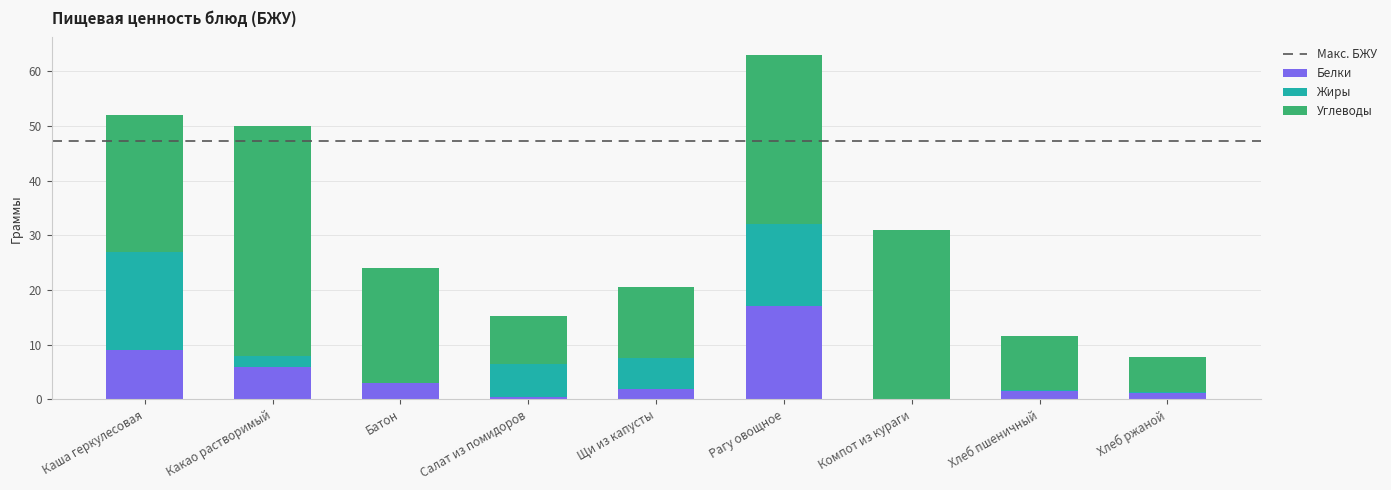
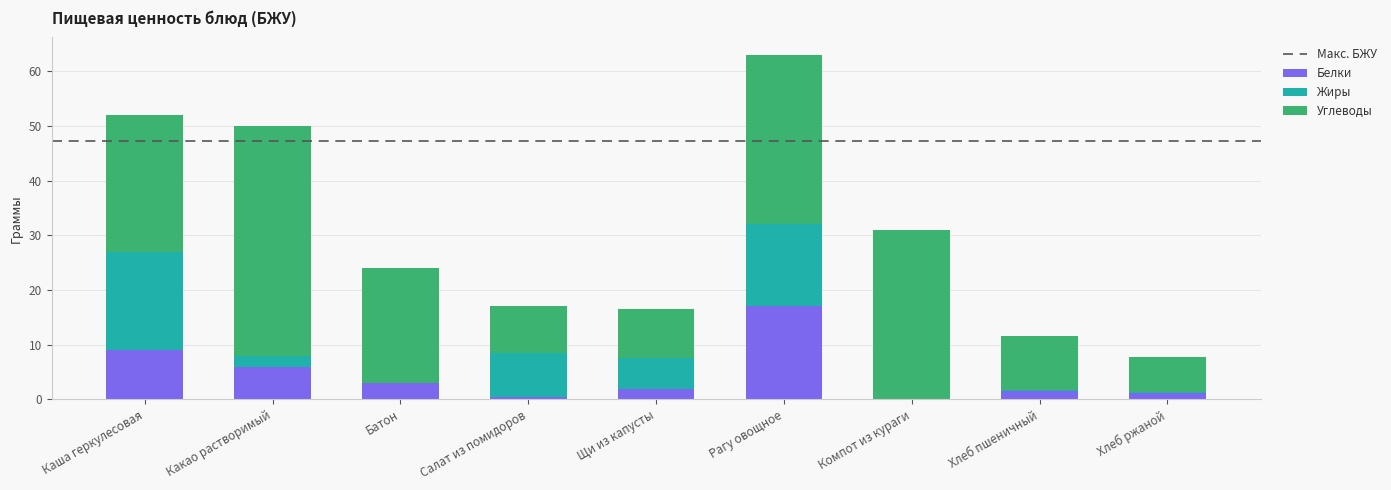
Жиры, Салат из помидоров: 6 -> 8
Углеводы, Щи из капусты: 13 -> 9
